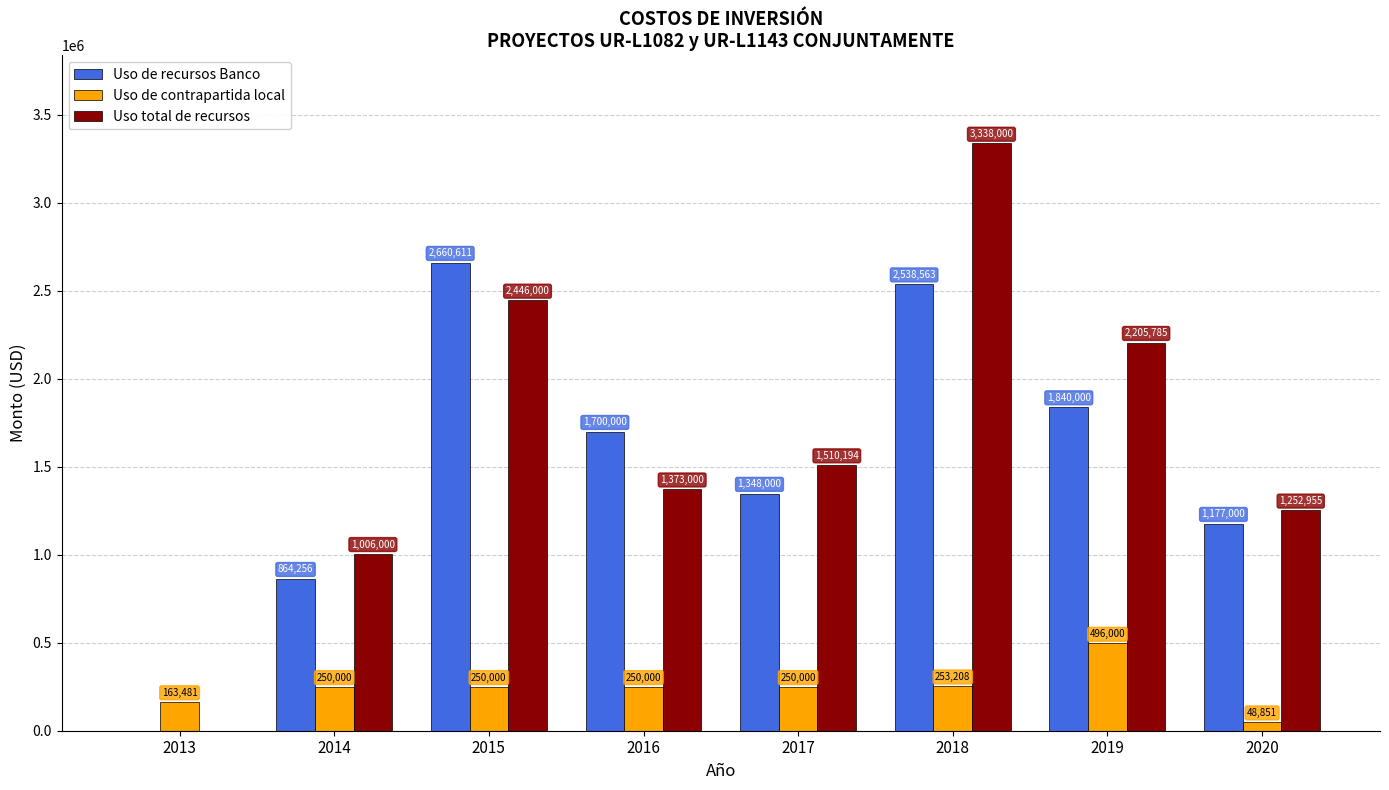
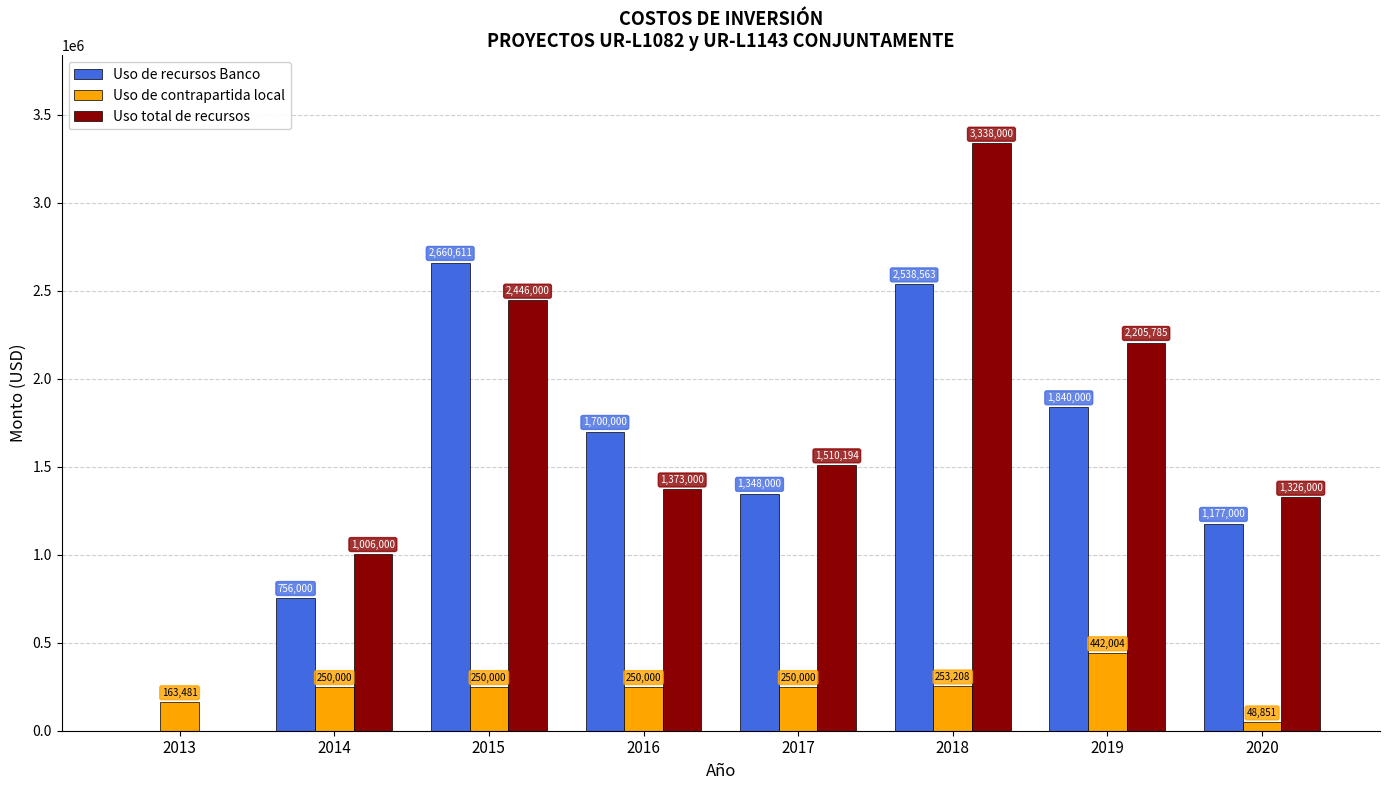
Uso de recursos Banco, 2014: 864,256 -> 756,000
Uso de contrapartida local, 2019: 496,000 -> 442,004
Uso total de recursos, 2020: 1,252,955 -> 1,326,000
